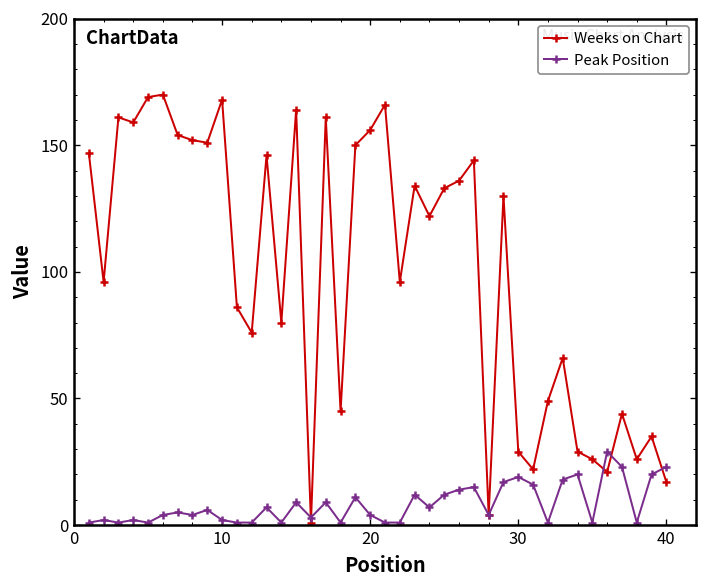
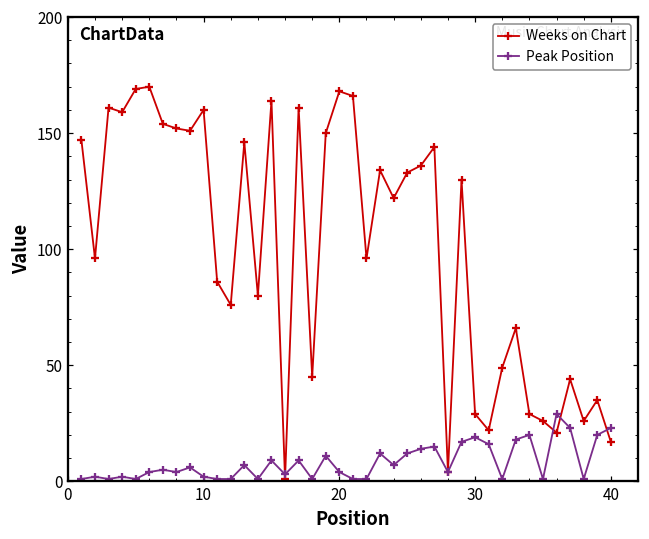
Weeks on Chart, 10: 168 -> 160
Weeks on Chart, 20: 156 -> 168
